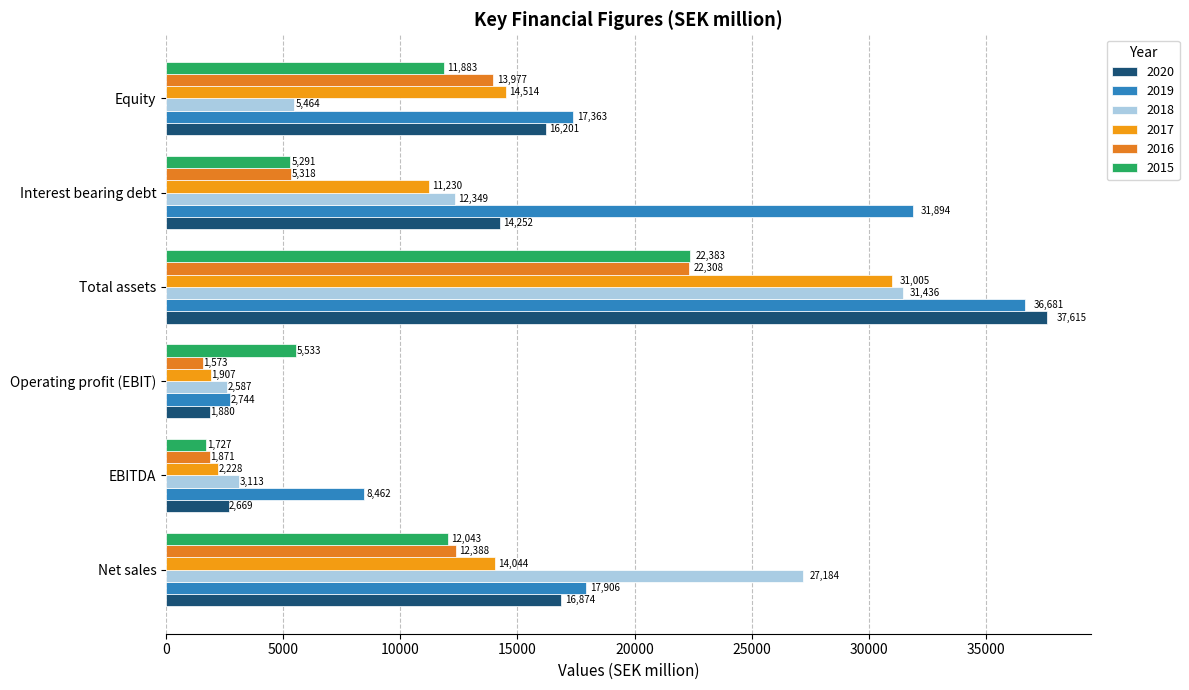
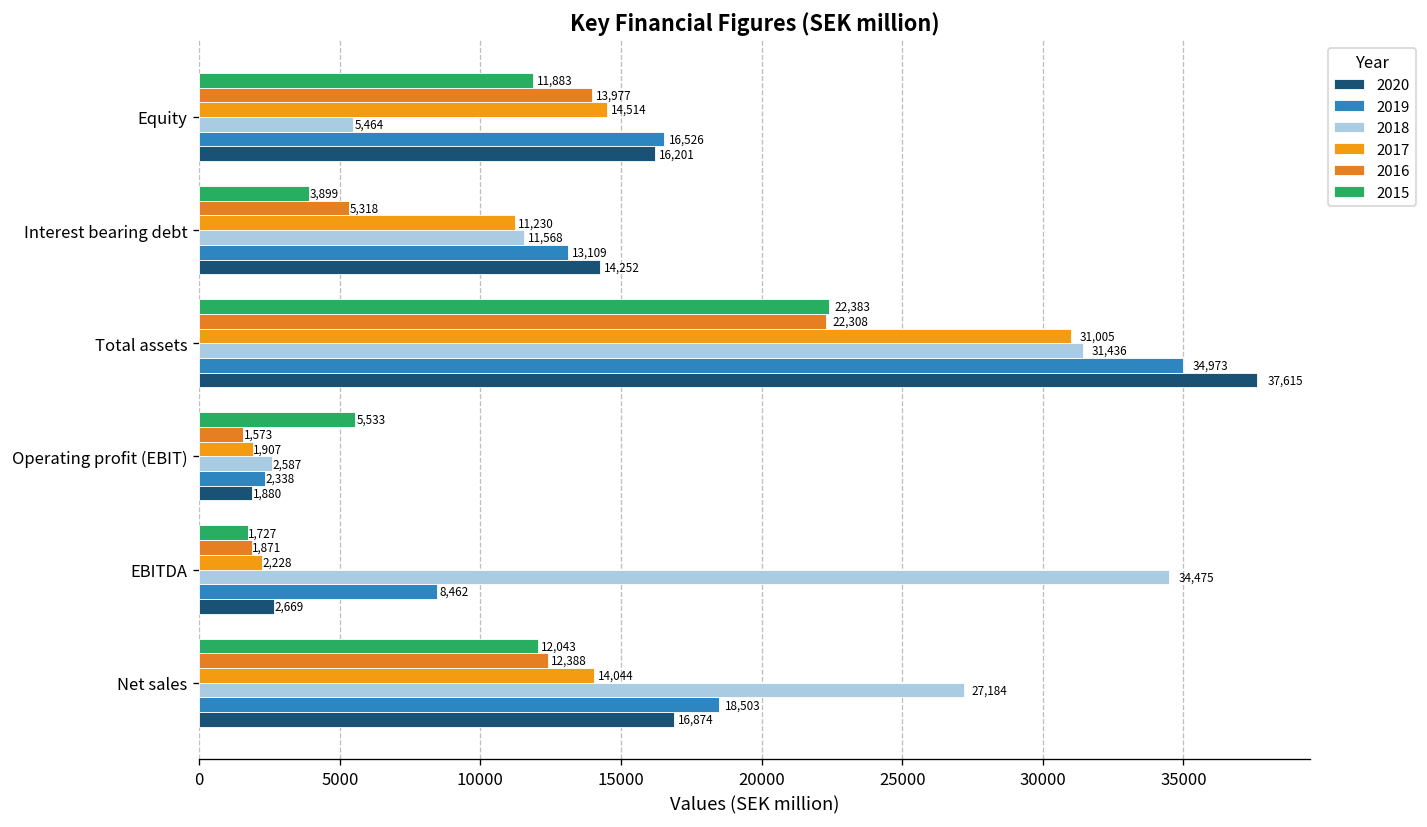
2019, Equity: 17,363 -> 16,526
2015, Interest bearing debt: 5,291 -> 3,899
2018, Interest bearing debt: 12,349 -> 11,568
2019, Interest bearing debt: 31,894 -> 13,109
2019, Total assets: 36,681 -> 34,973
2019, Operating profit (EBIT): 2,744 -> 2,338
2018, EBITDA: 3,113 -> 34,475
2019, Net sales: 17,906 -> 18,503
